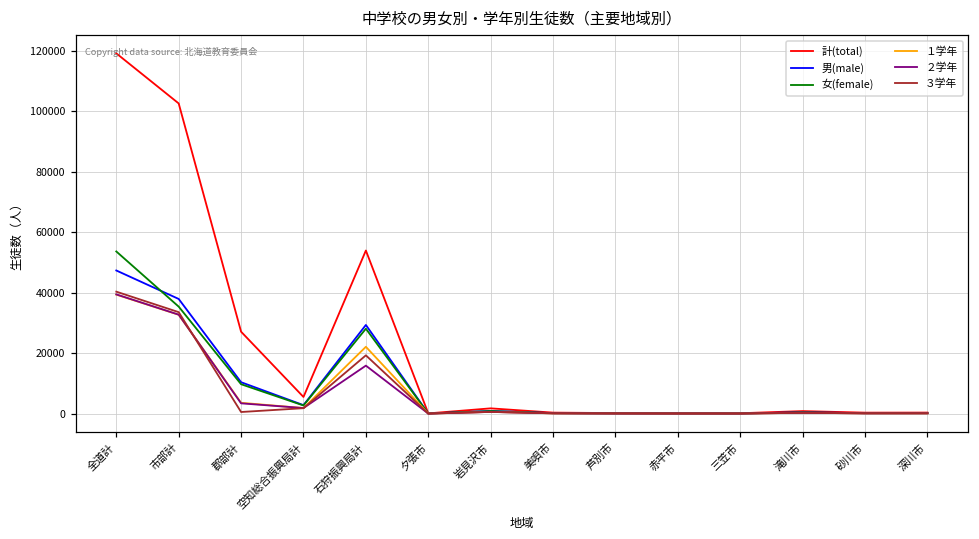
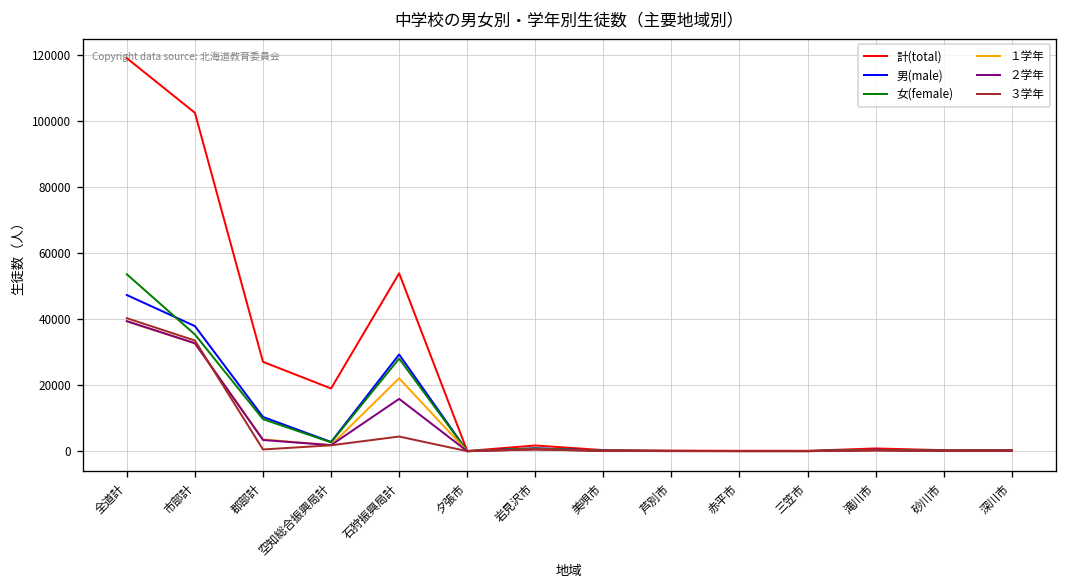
計(total), 空知総合振興局計: 6000 -> 19000
３学年, 石狩振興局計: 19000 -> 4000
